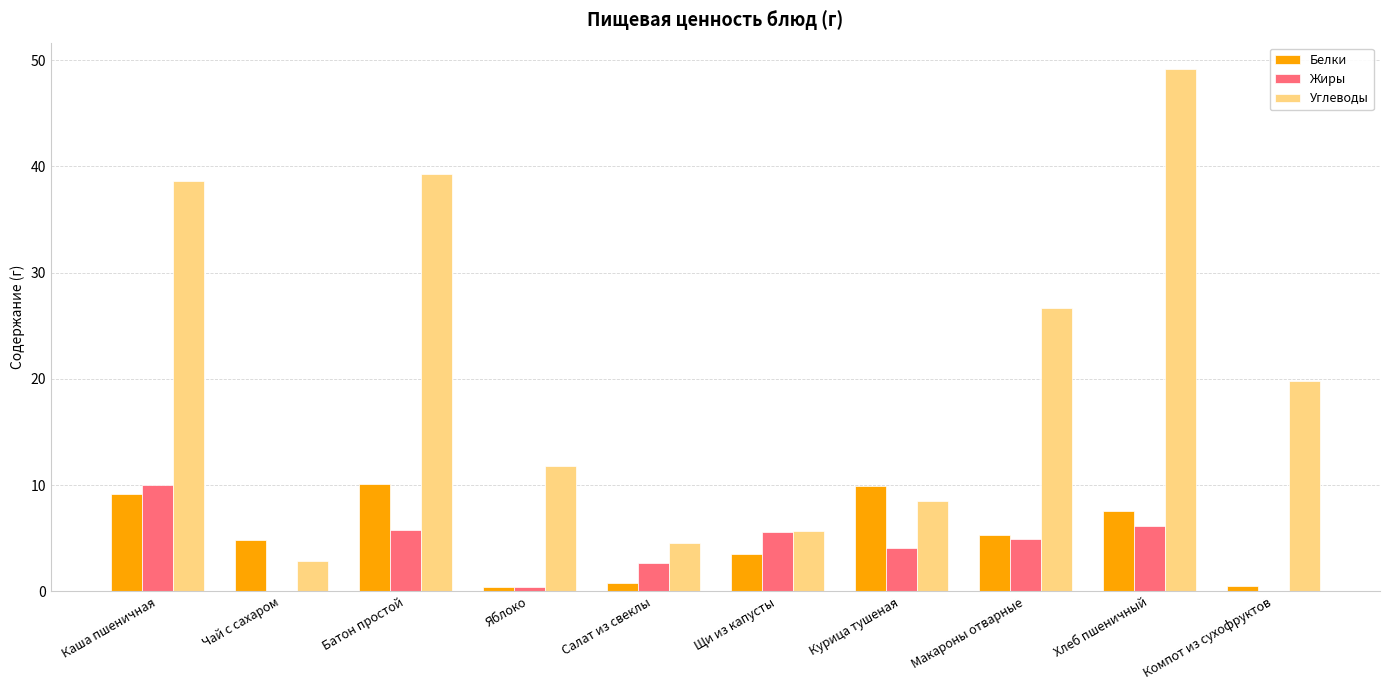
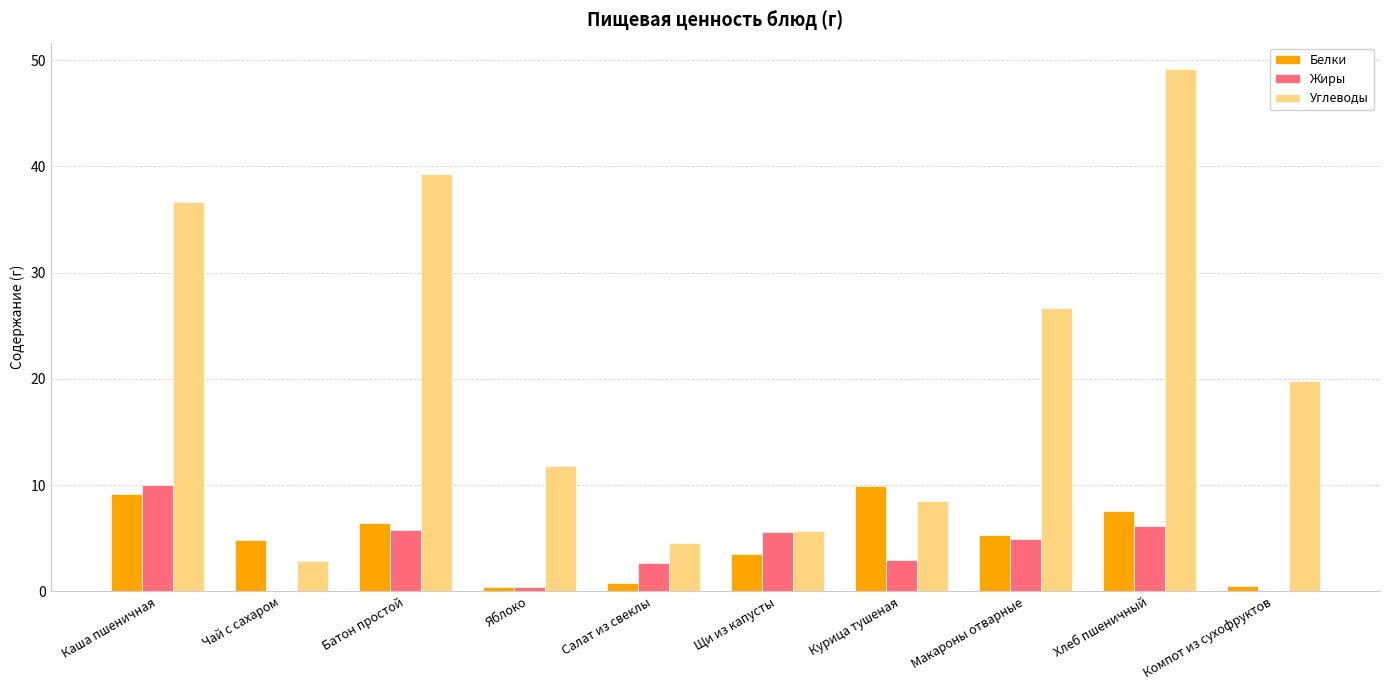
Углеводы, Каша пшеничная: 38.6 -> 36.7
Белки, Батон простой: 10.1 -> 6.4
Жиры, Курица тушеная: 4.1 -> 3.0
